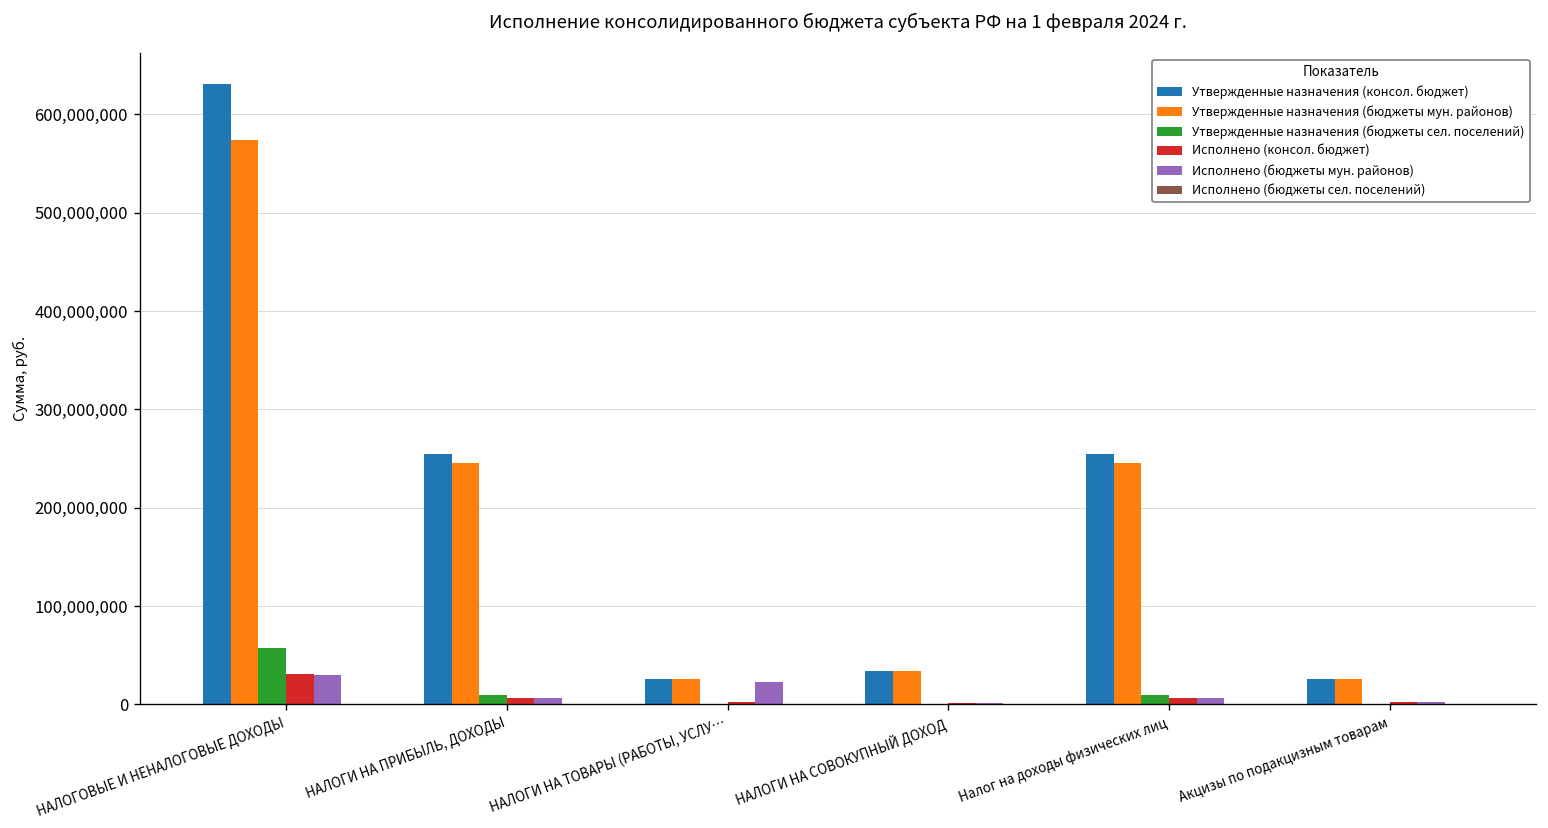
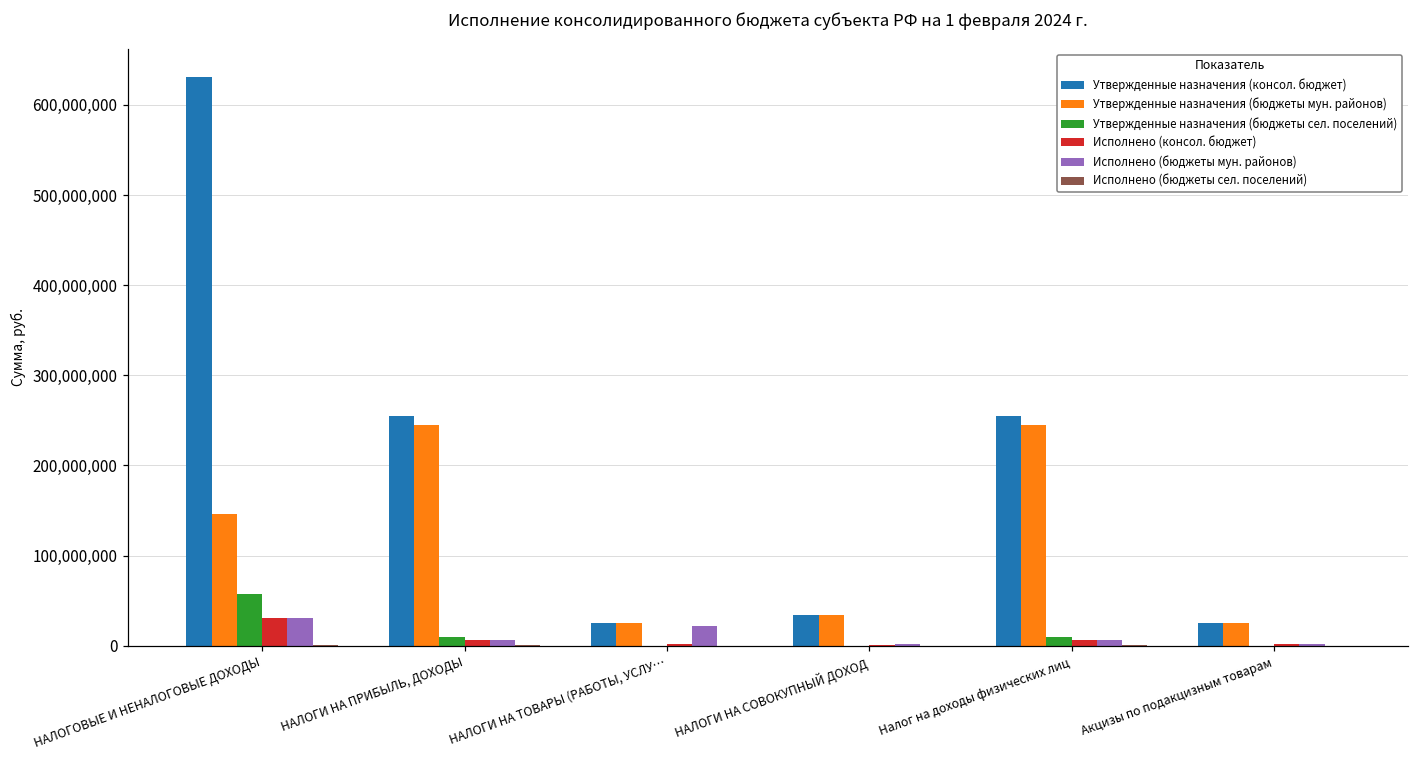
Утвержденные назначения (бюджеты мун. районов), НАЛОГОВЫЕ И НЕНАЛОГОВЫЕ ДОХОДЫ: 570,000,000 -> 150,000,000
